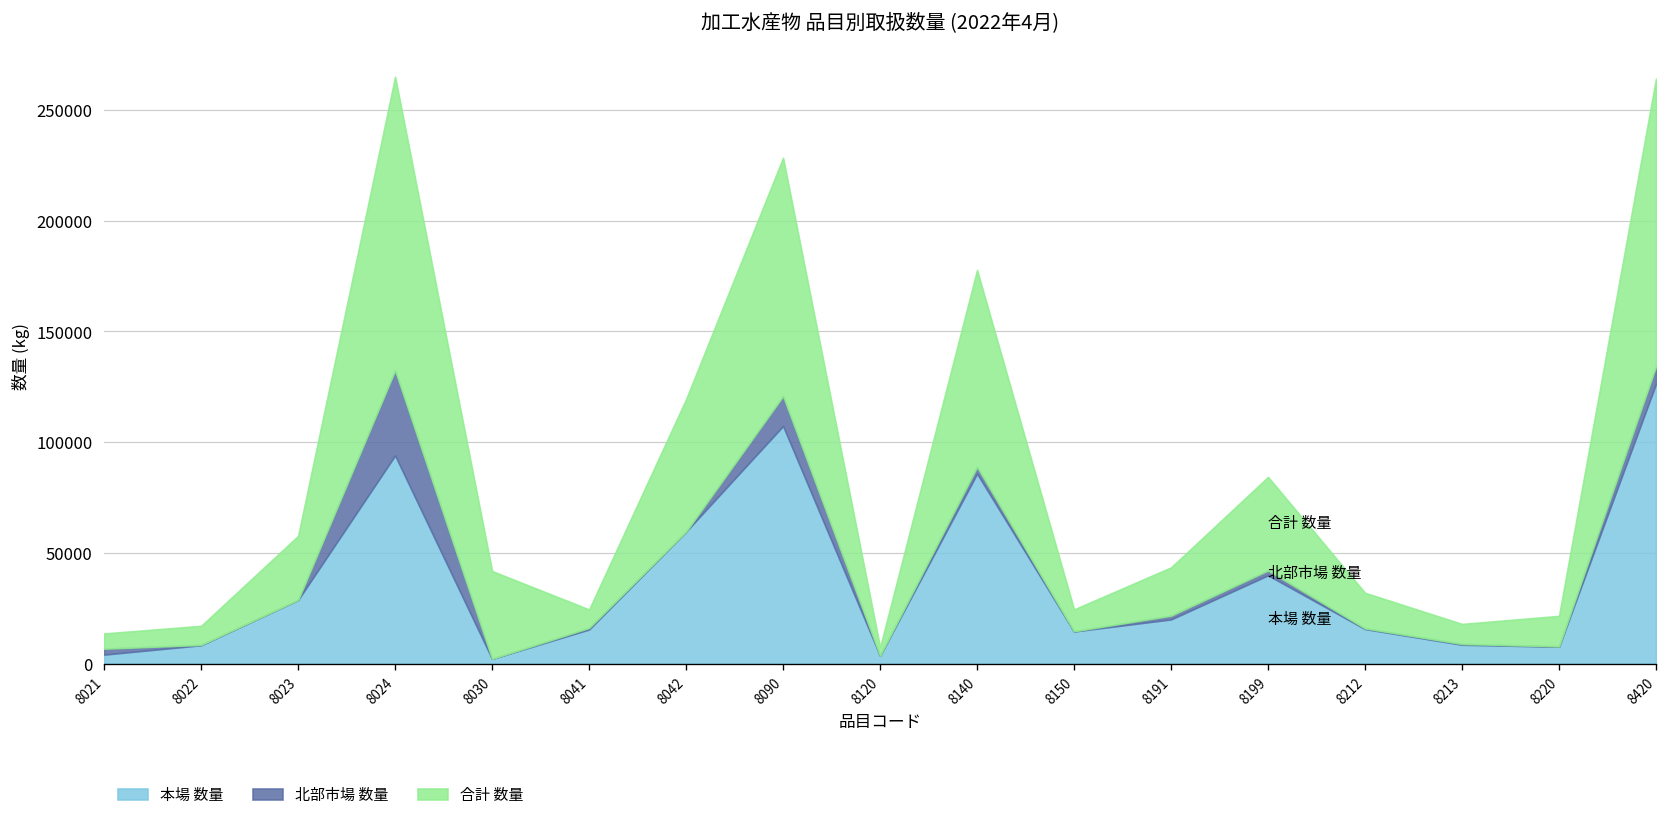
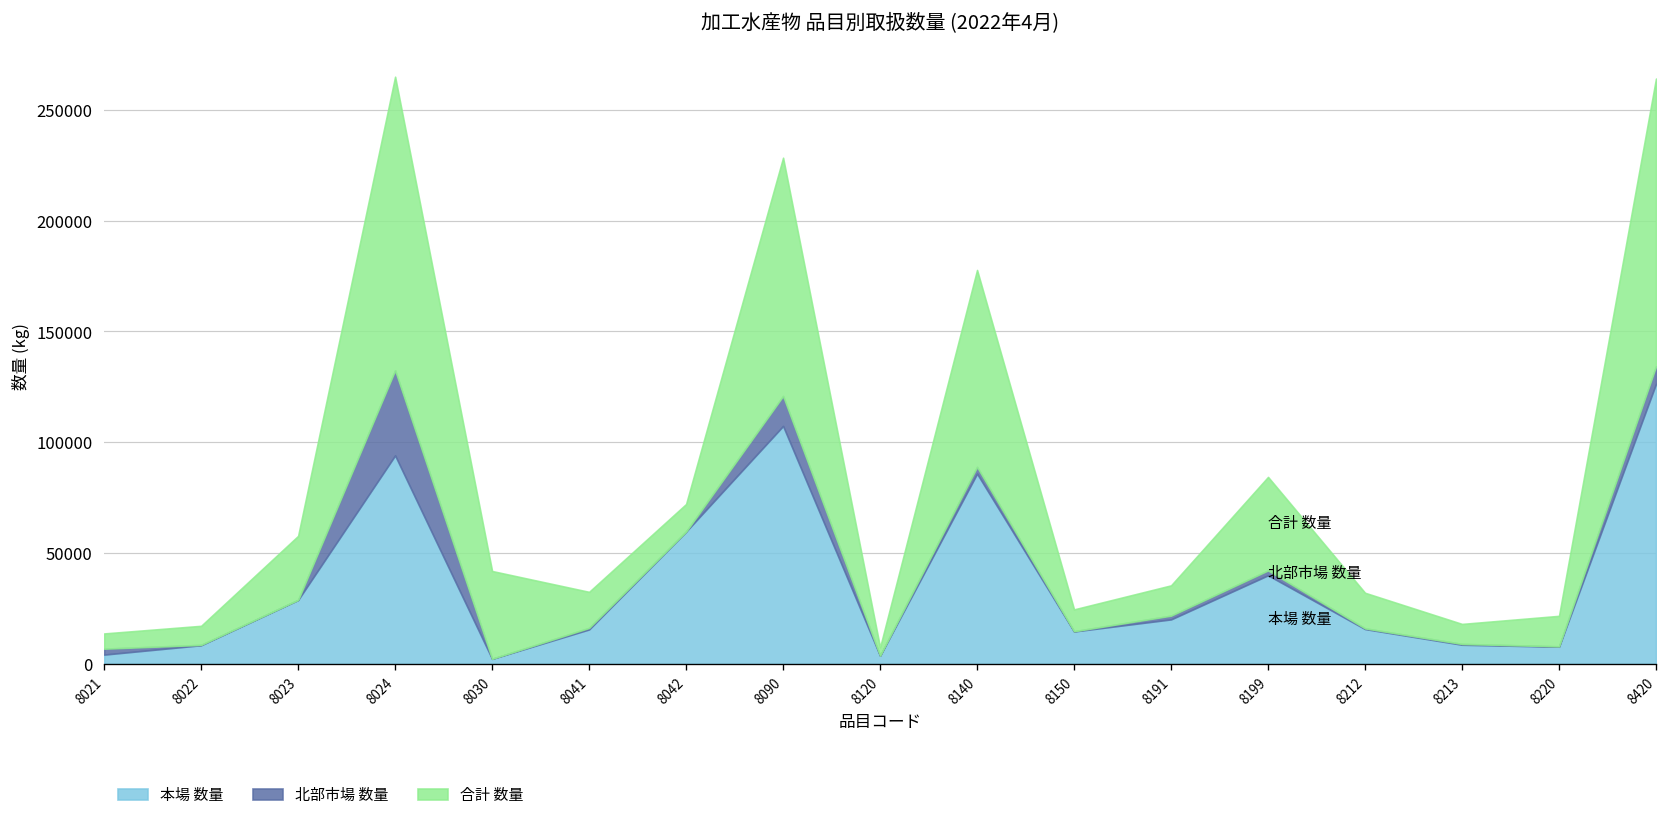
合計 数量, 8041: 8000 -> 16000
合計 数量, 8042: 60000 -> 12000
合計 数量, 8191: 22000 -> 14000
